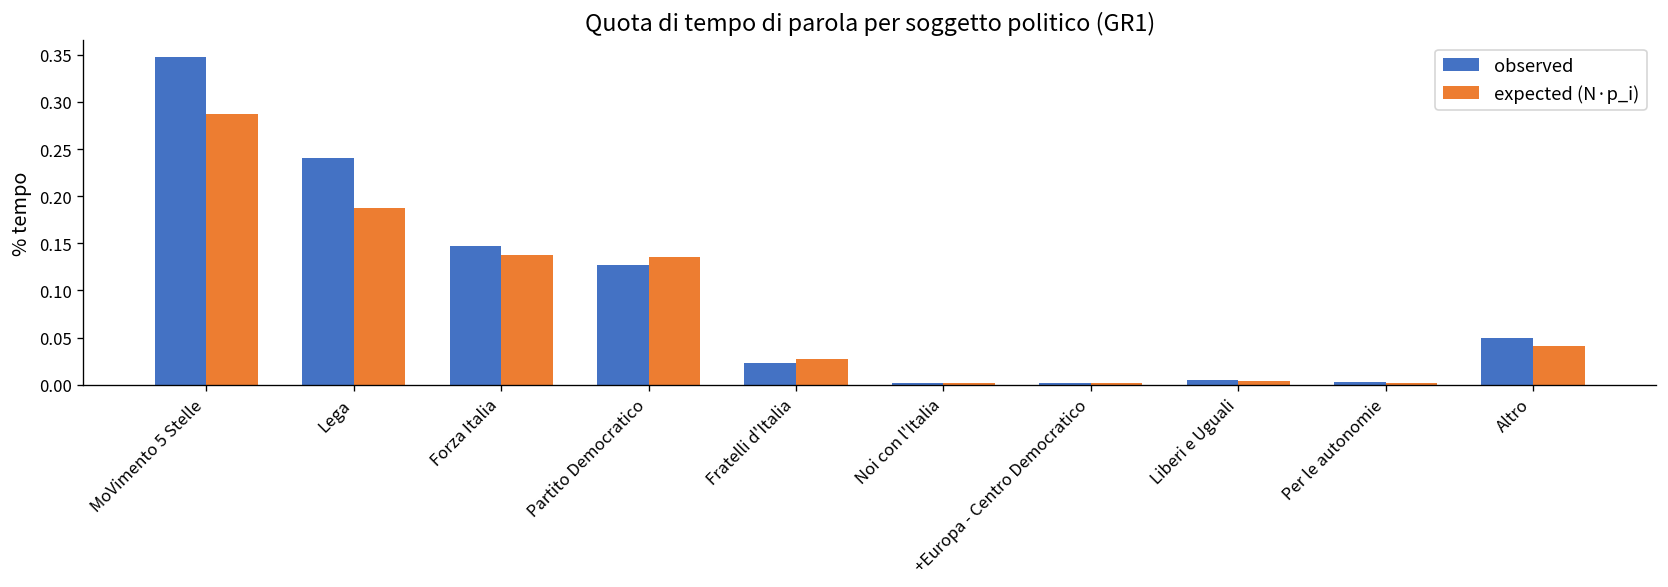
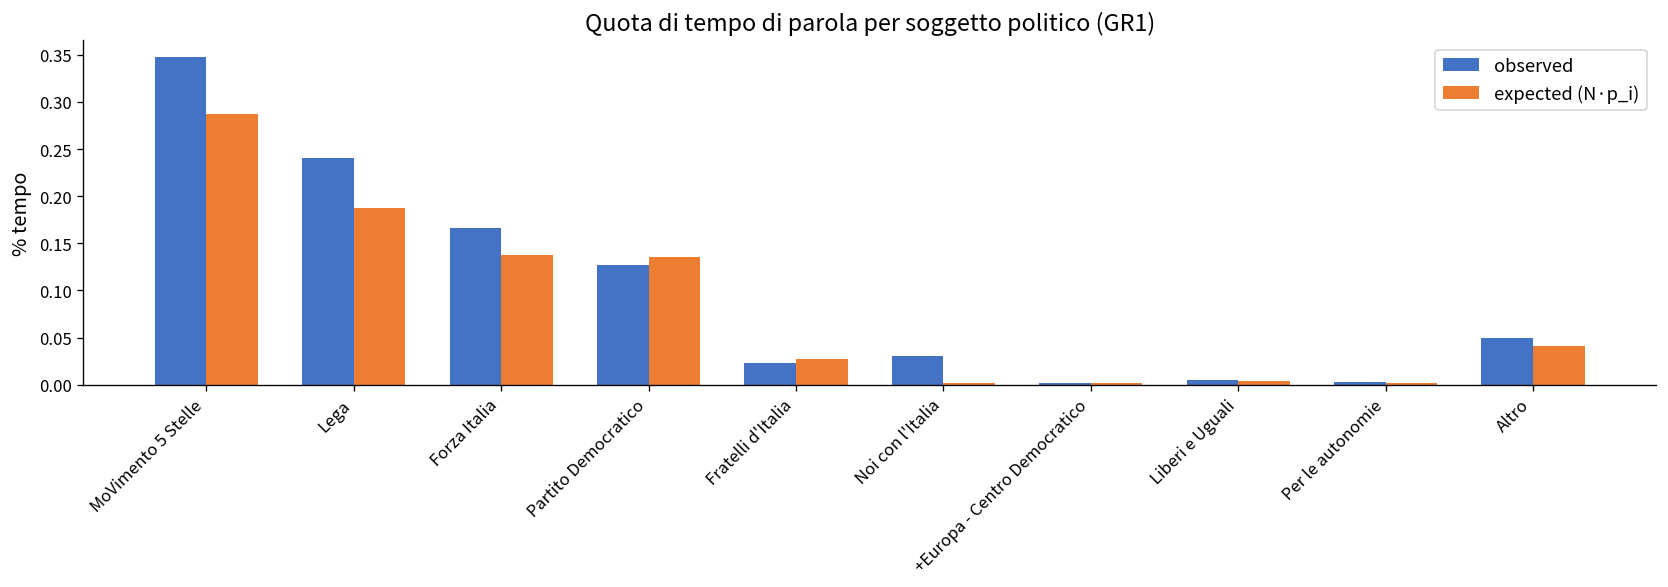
observed, Forza Italia: 0.15 -> 0.17
observed, Noi con l'Italia: 0.00 -> 0.03
